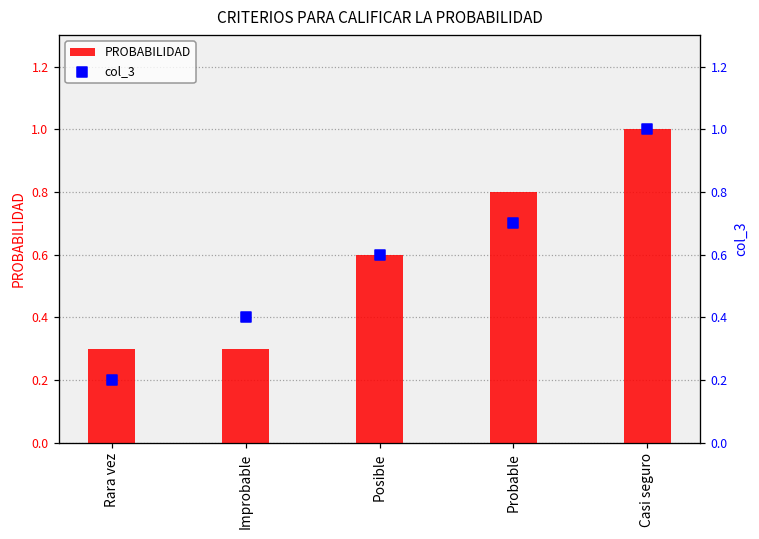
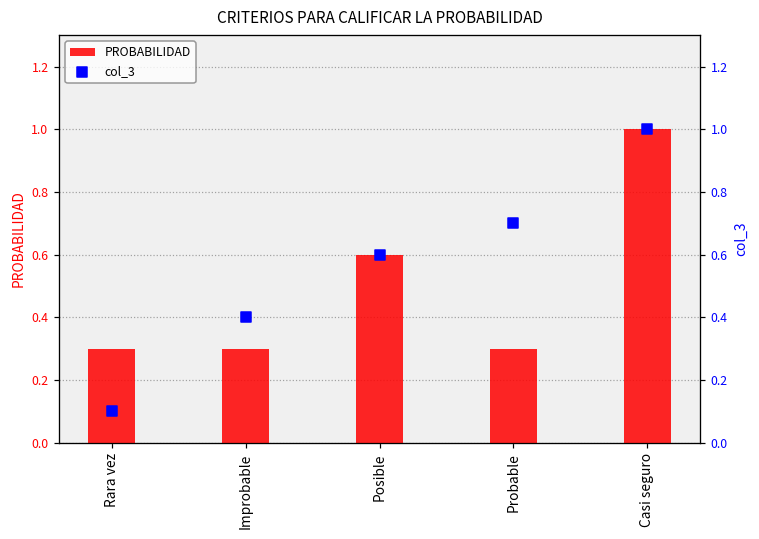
PROBABILIDAD, Probable: 0.8 -> 0.3
col_3, Rara vez: 0.2 -> 0.1
